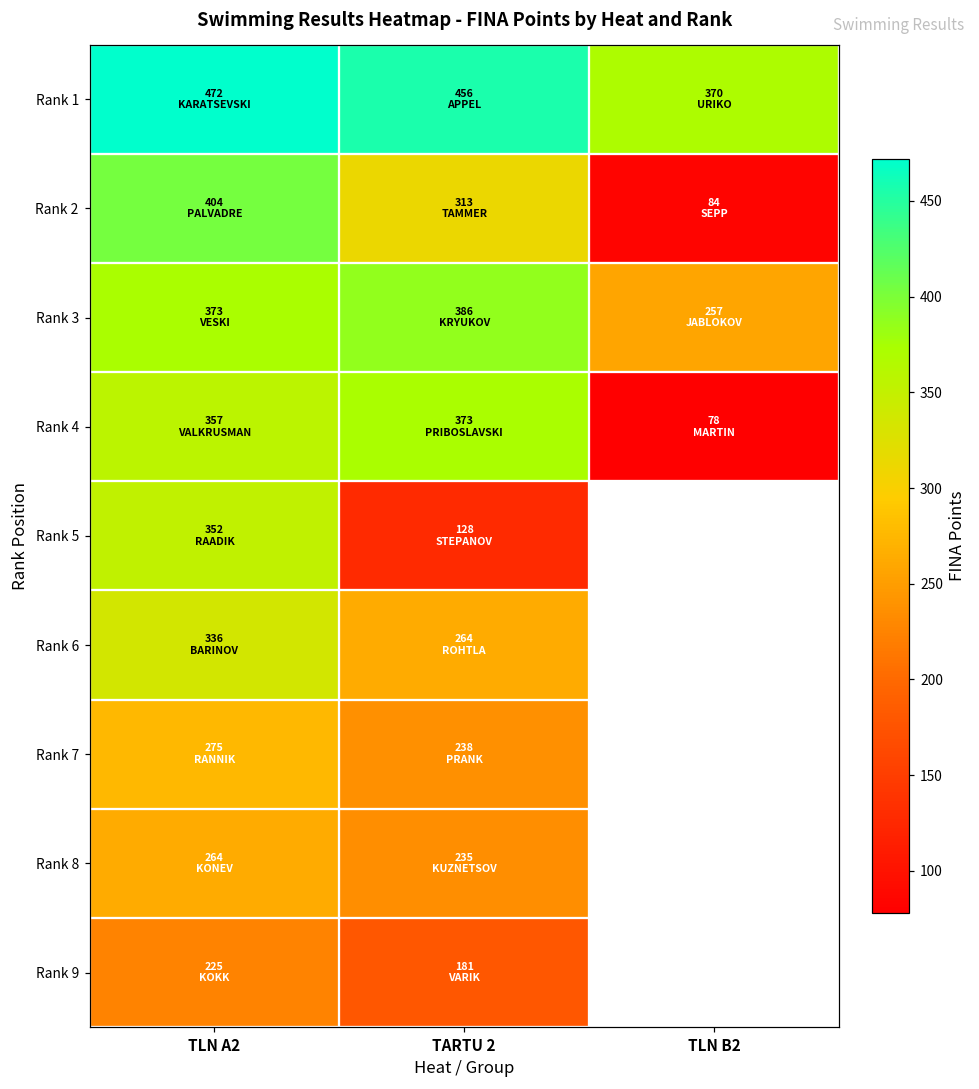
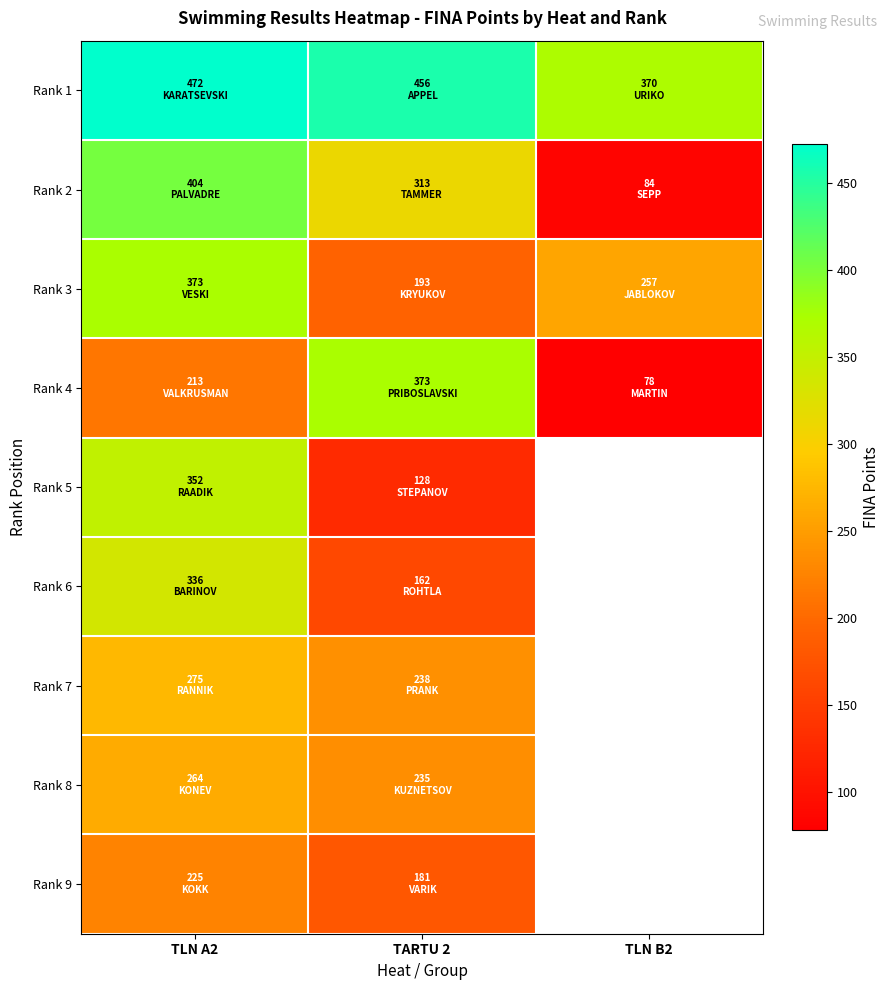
Rank 3, TARTU 2: 386 -> 193
Rank 4, TLN A2: 357 -> 213
Rank 6, TARTU 2: 264 -> 162
